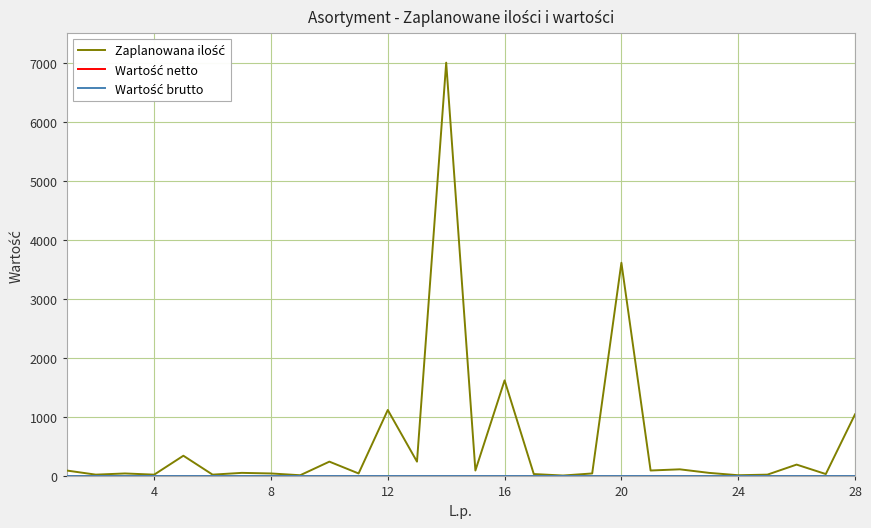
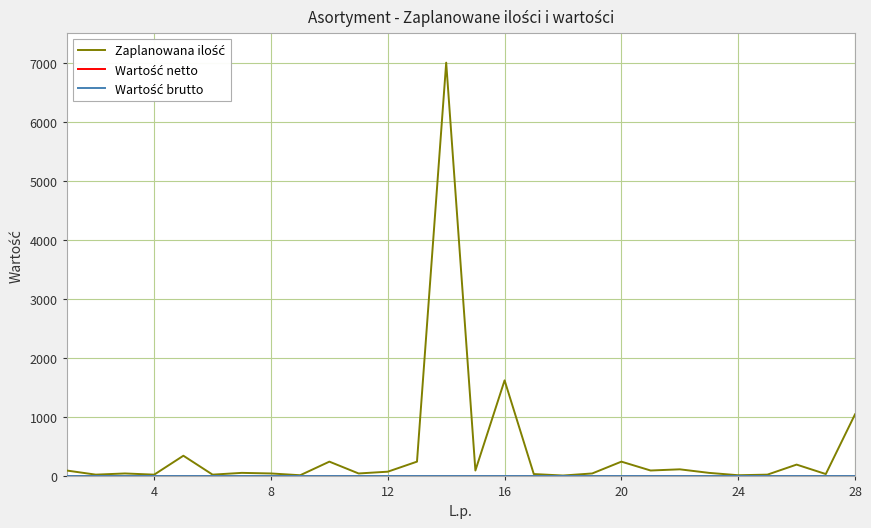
Zaplanowana ilość, 12: 1100 -> 100
Zaplanowana ilość, 20: 3600 -> 300
